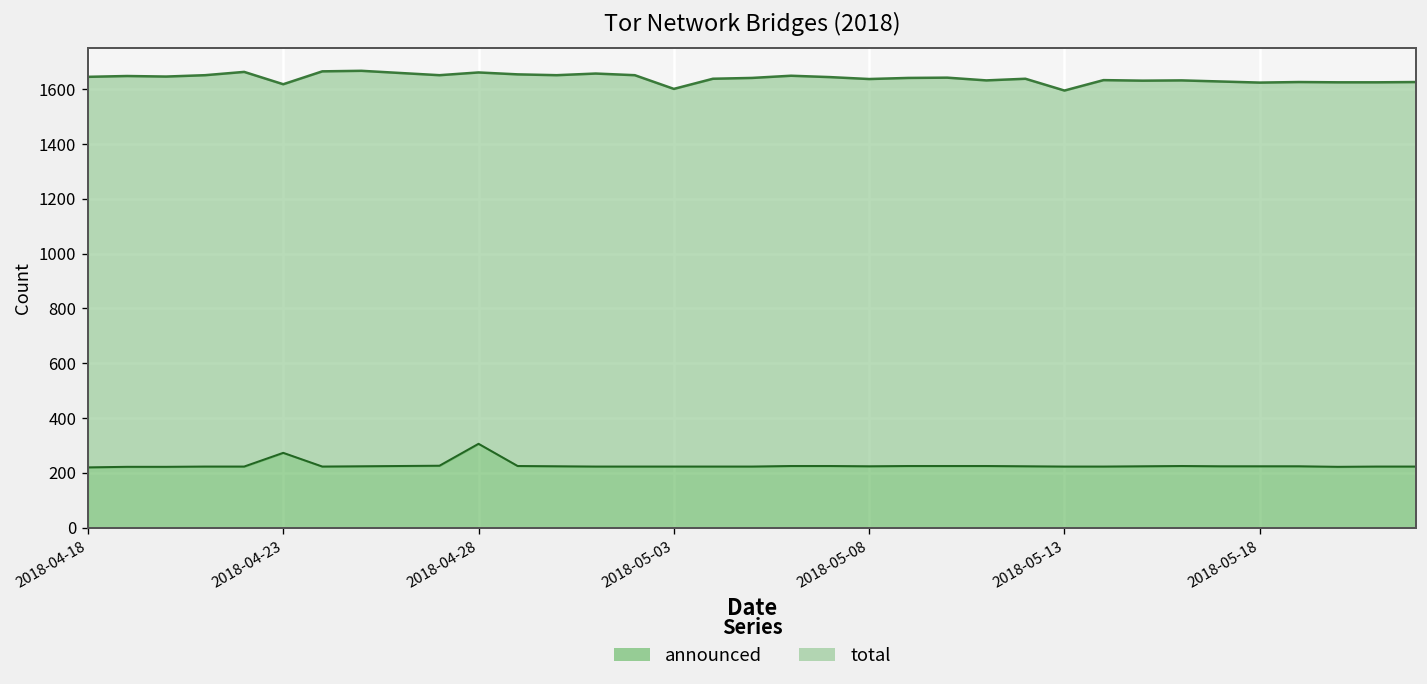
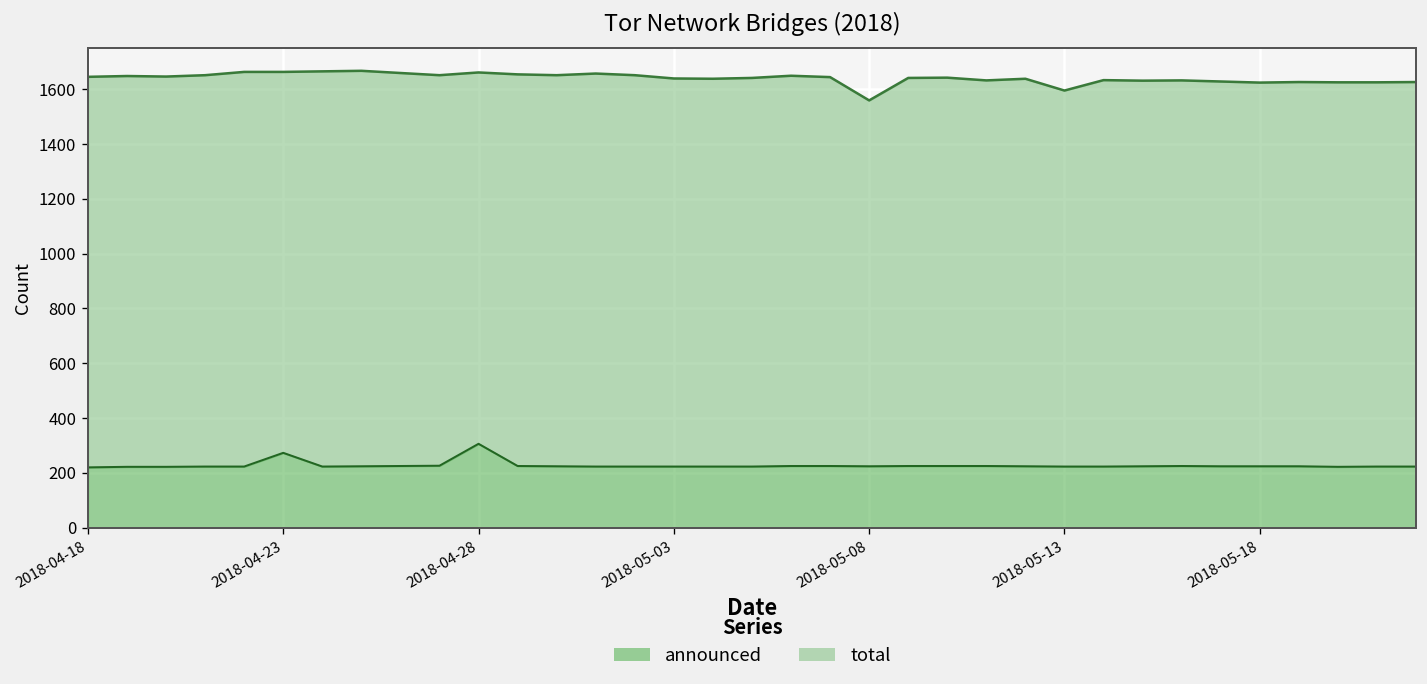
total, 2018-04-23: 1620 -> 1660
total, 2018-05-03: 1600 -> 1640
total, 2018-05-08: 1640 -> 1560
